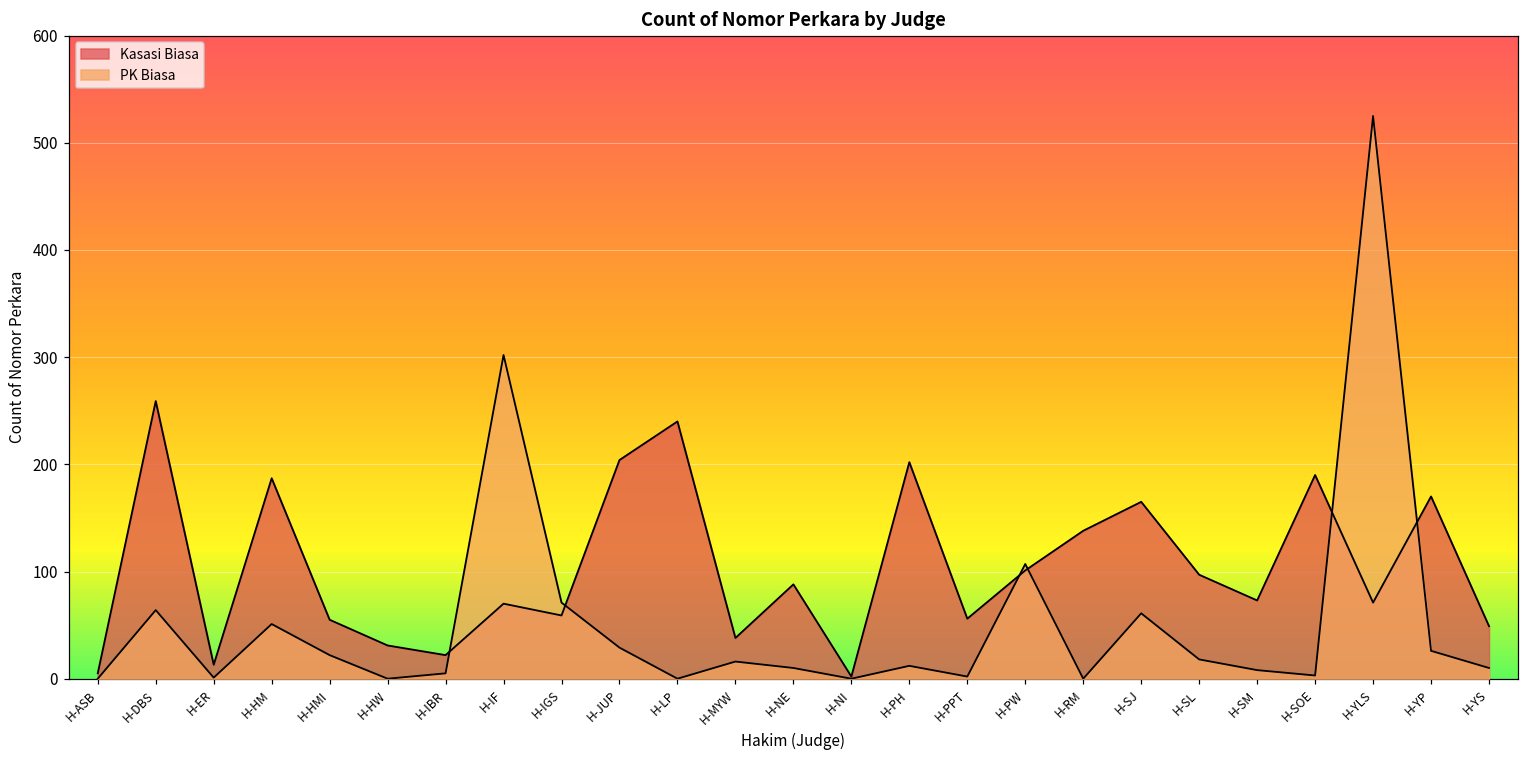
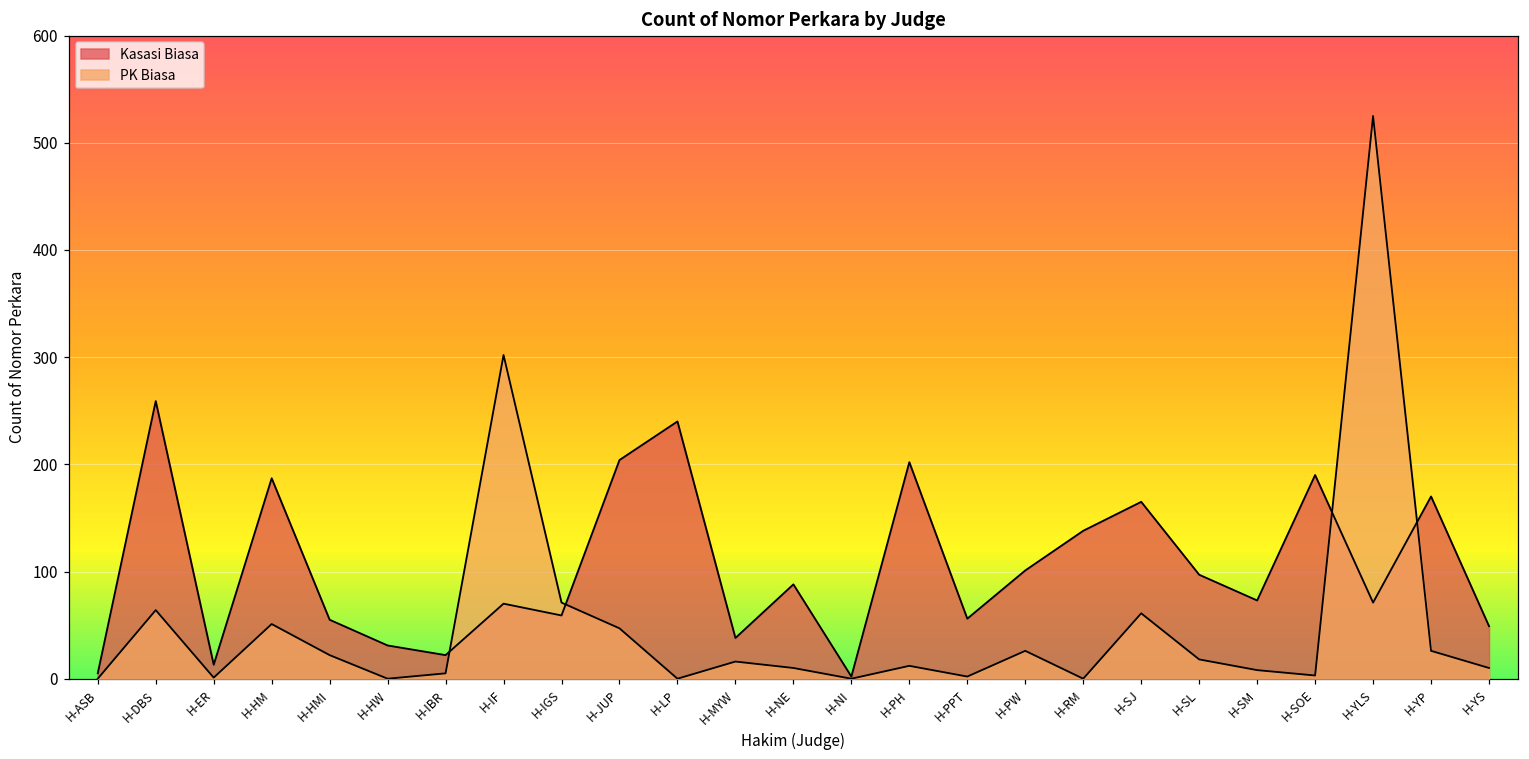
PK Biasa, H-JUP: 30 -> 50
PK Biasa, H-PW: 110 -> 30
